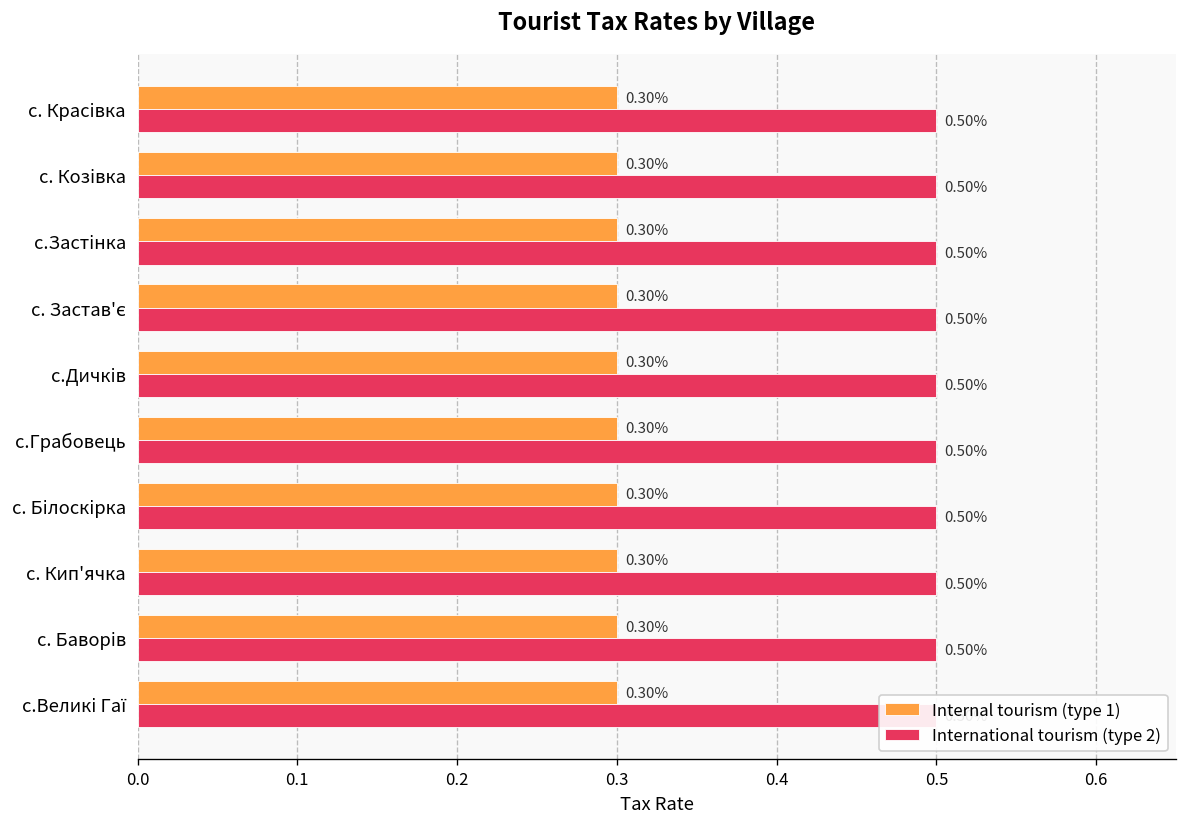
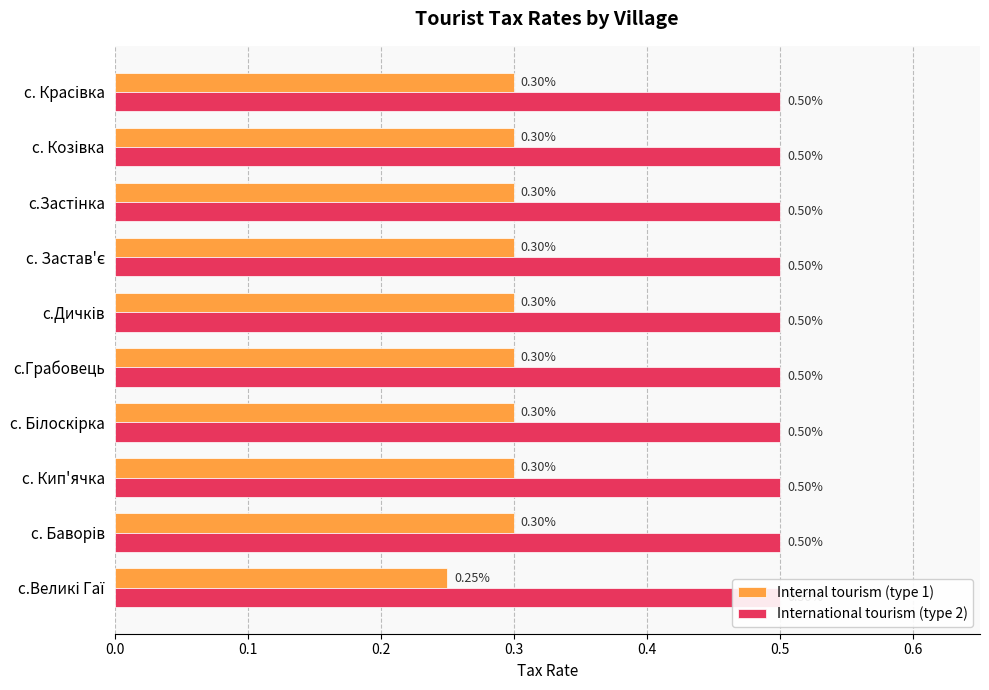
Internal tourism (type 1), с.Великі Гаї: 0.30% -> 0.25%
